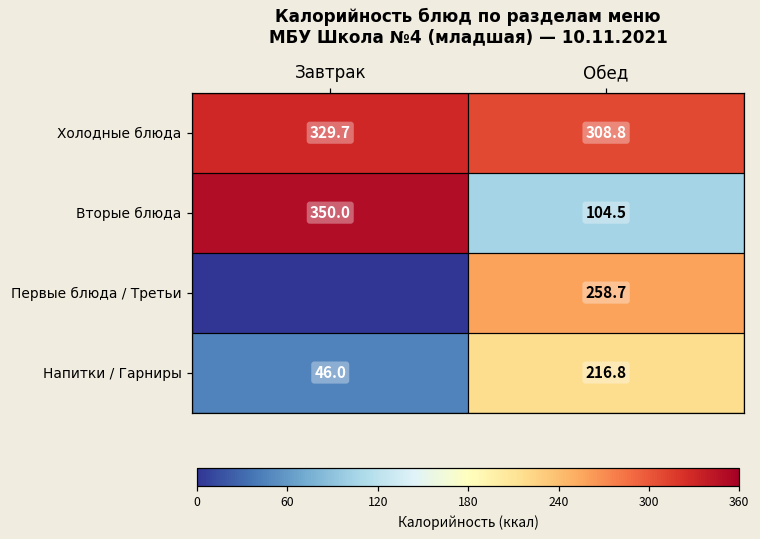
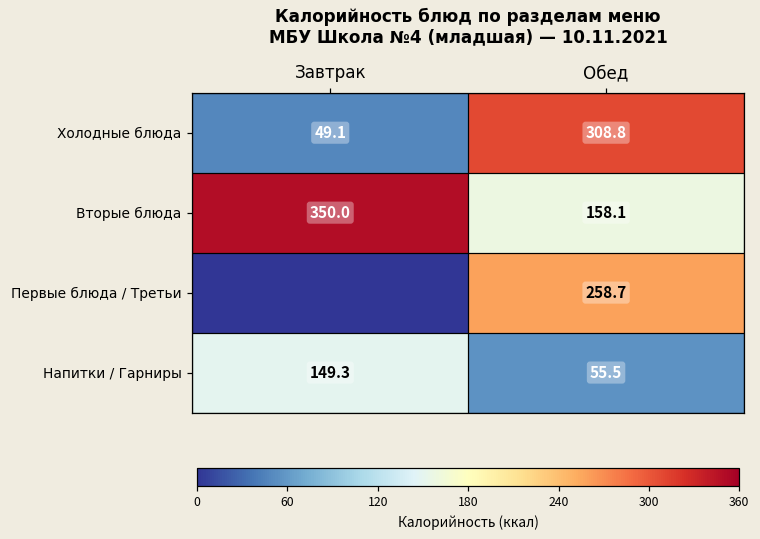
Холодные блюда, Завтрак: 329.7 -> 49.1
Вторые блюда, Обед: 104.5 -> 158.1
Напитки / Гарниры, Завтрак: 46.0 -> 149.3
Напитки / Гарниры, Обед: 216.8 -> 55.5
